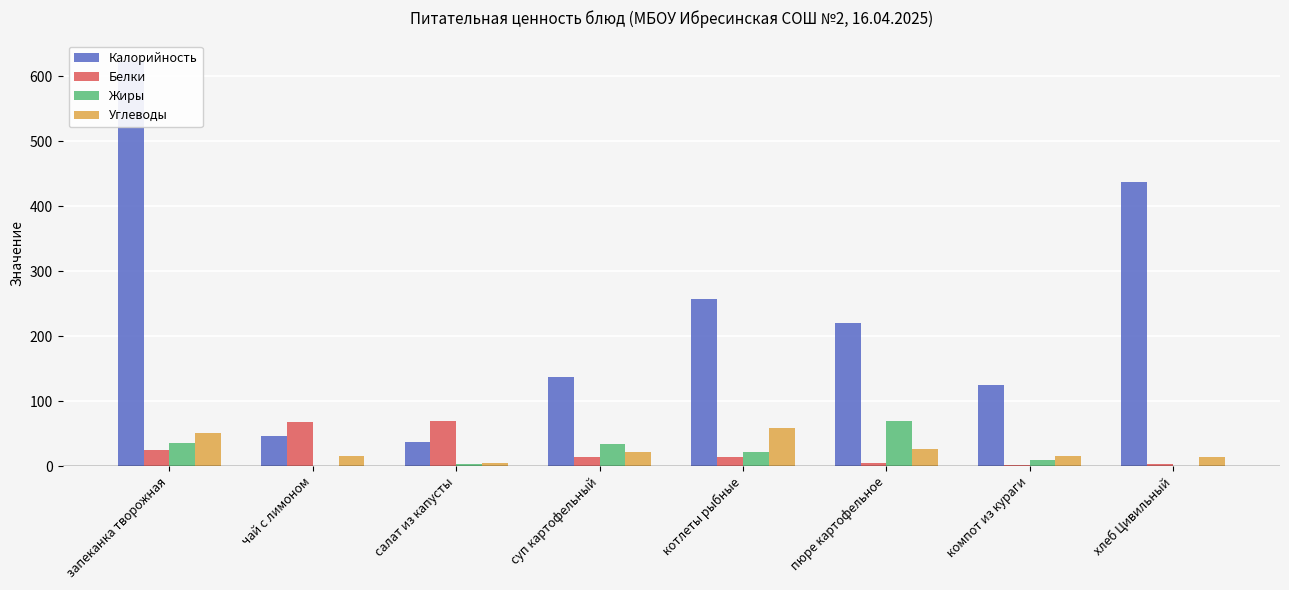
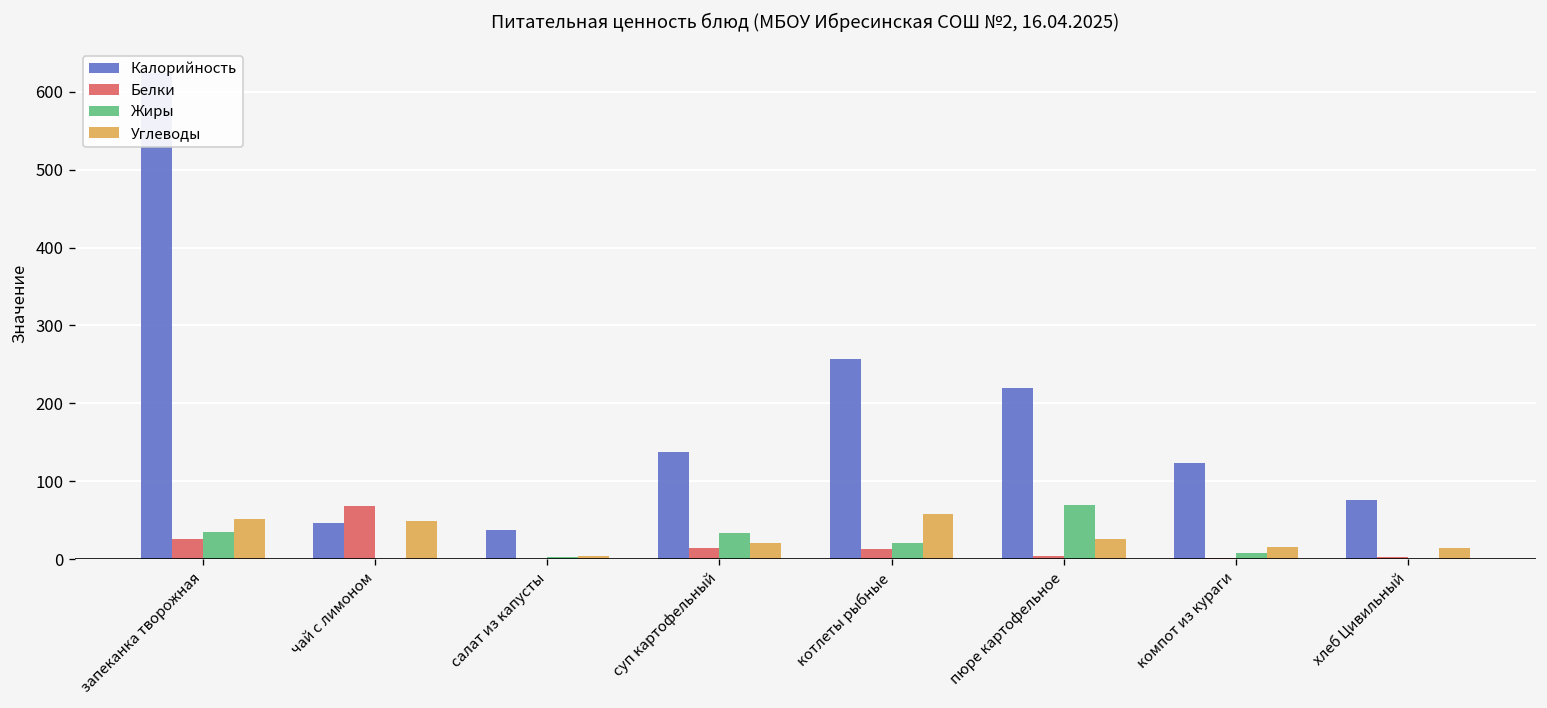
Углеводы, чай с лимоном: 20 -> 50
Белки, салат из капусты: 70 -> 0
Калорийность, хлеб Цивильный: 440 -> 80
